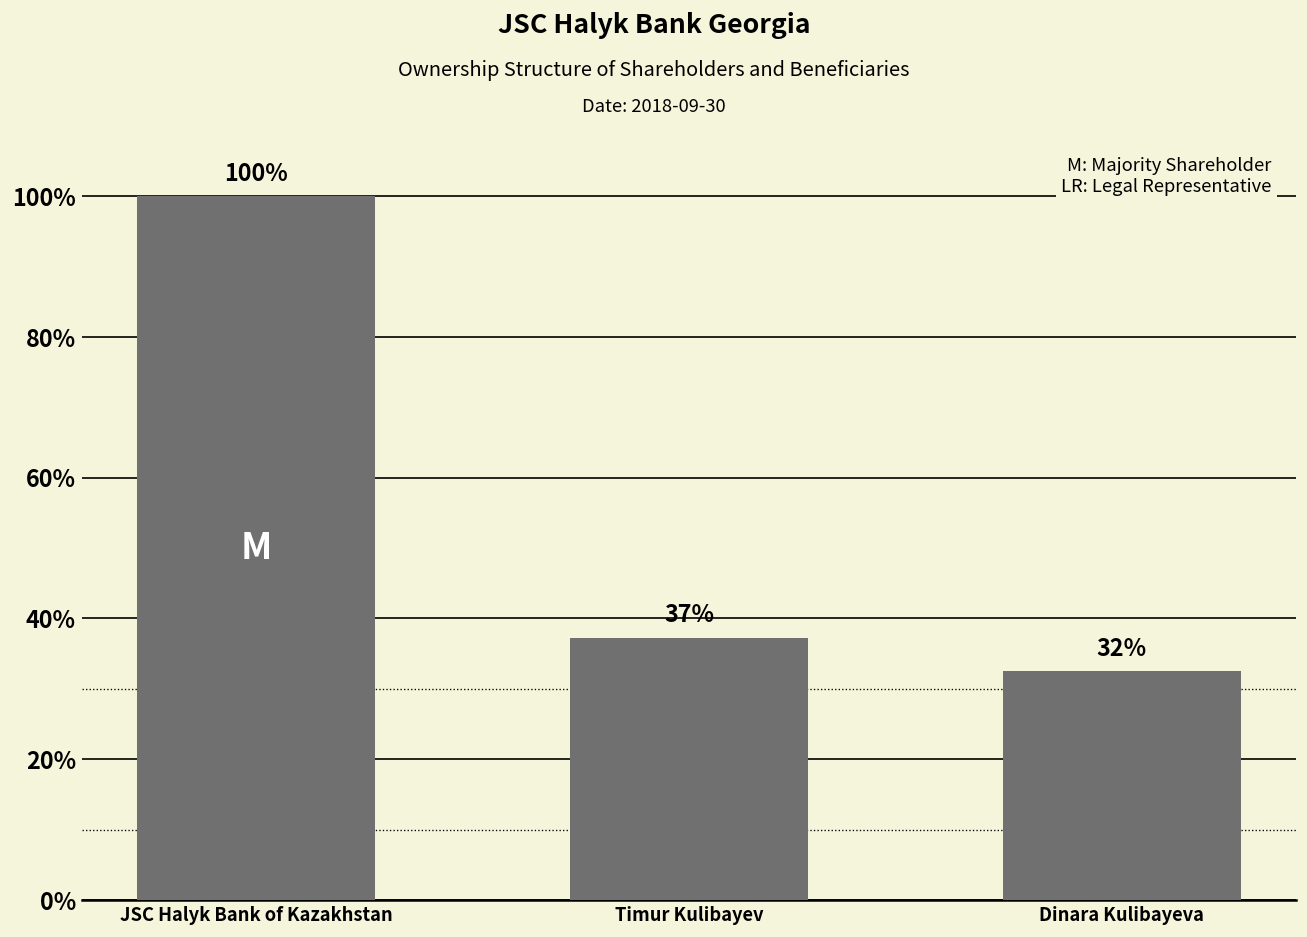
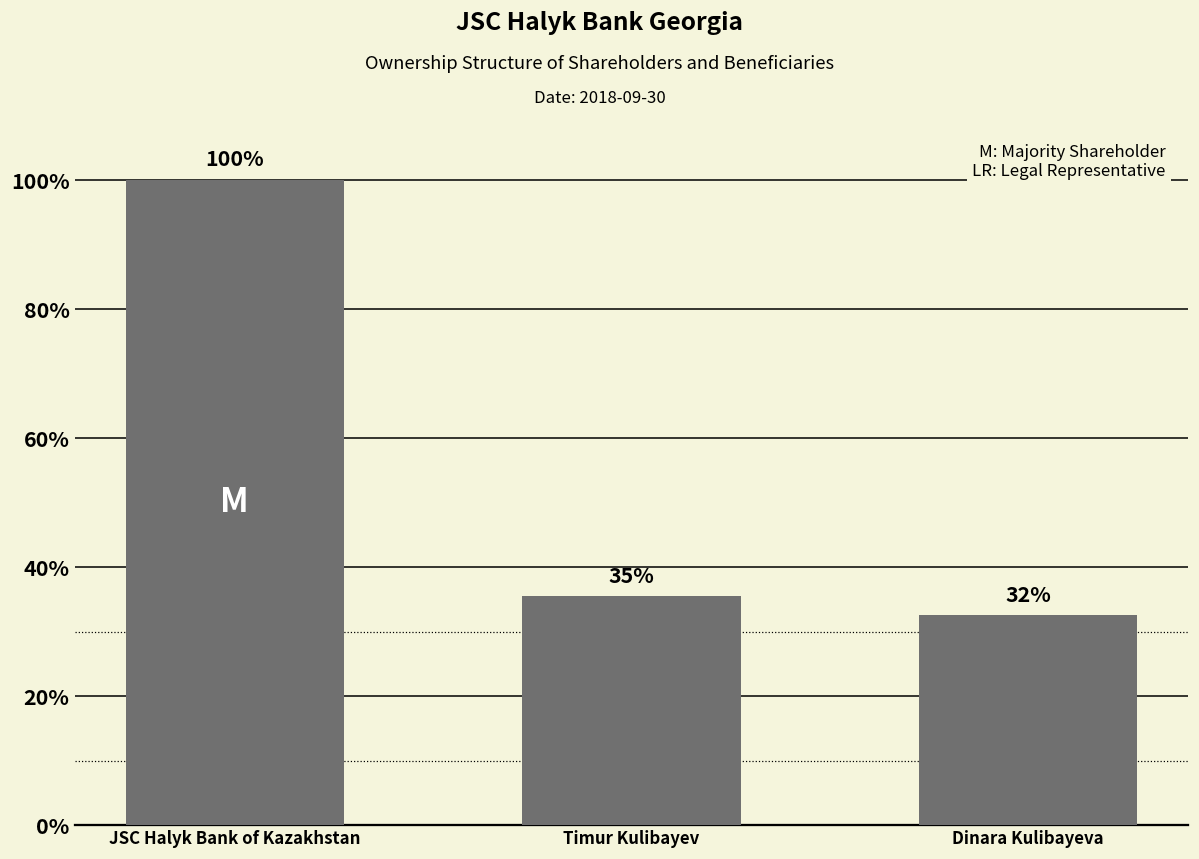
Timur Kulibayev: 37% -> 35%
